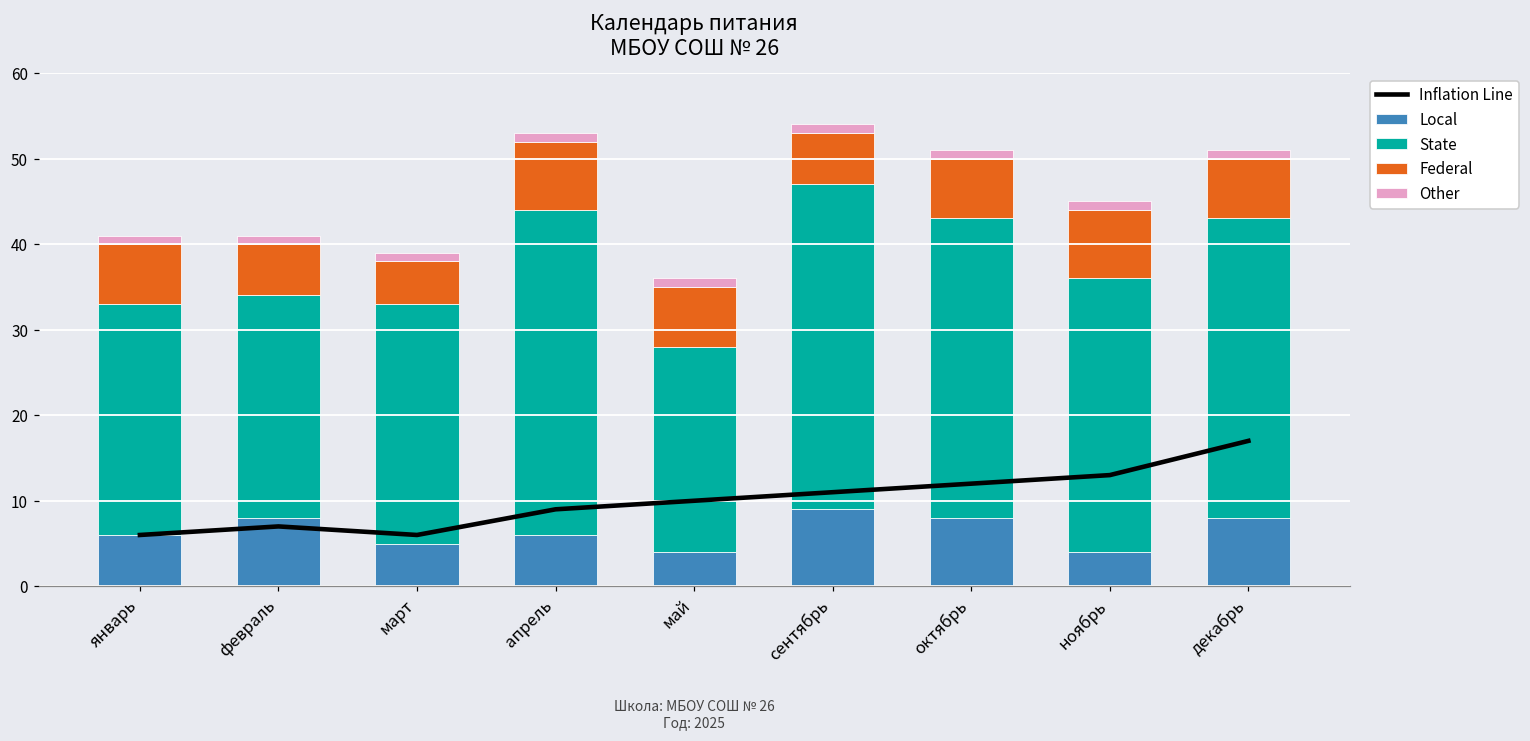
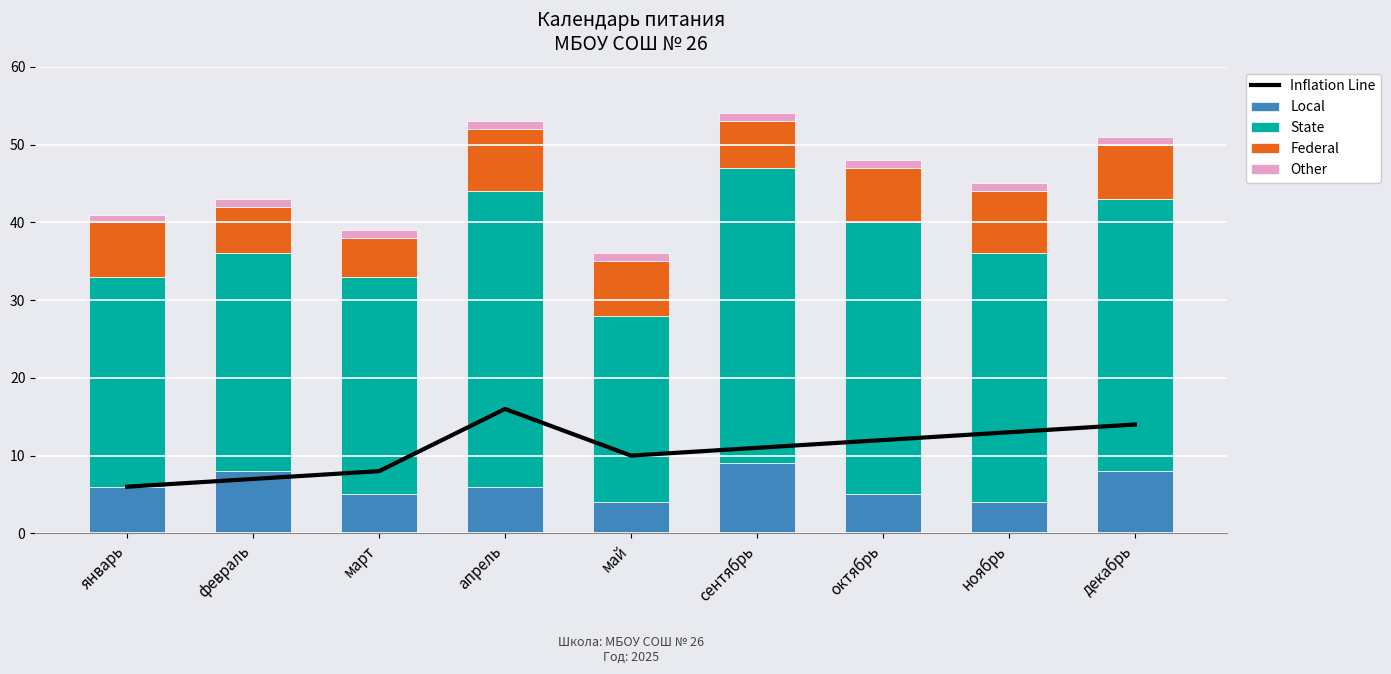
State, февраль: 26 -> 28
Inflation Line, март: 6 -> 8
Inflation Line, апрель: 9 -> 16
Local, октябрь: 8 -> 5
Inflation Line, декабрь: 17 -> 14
